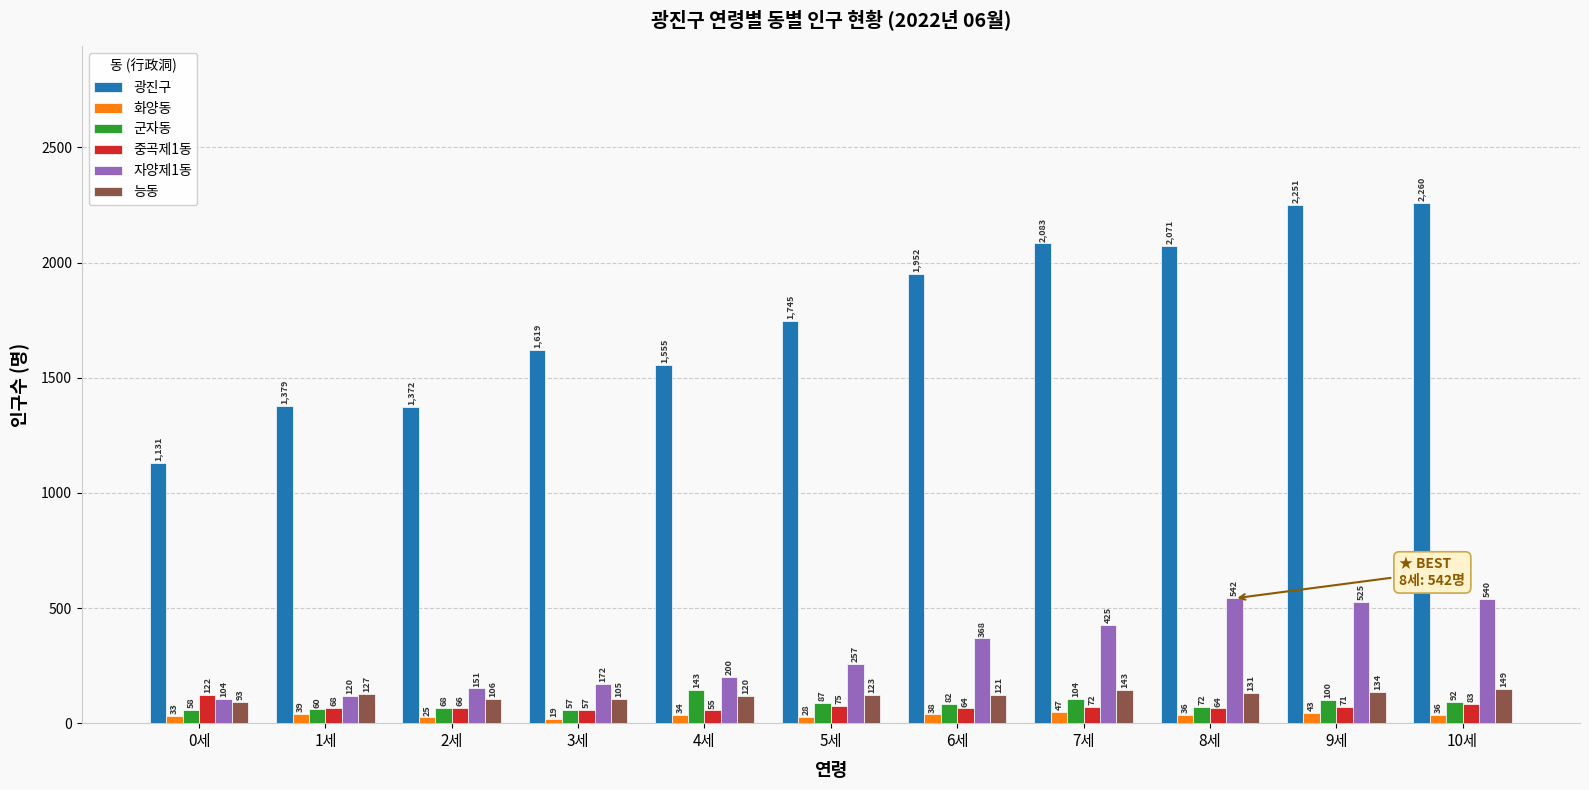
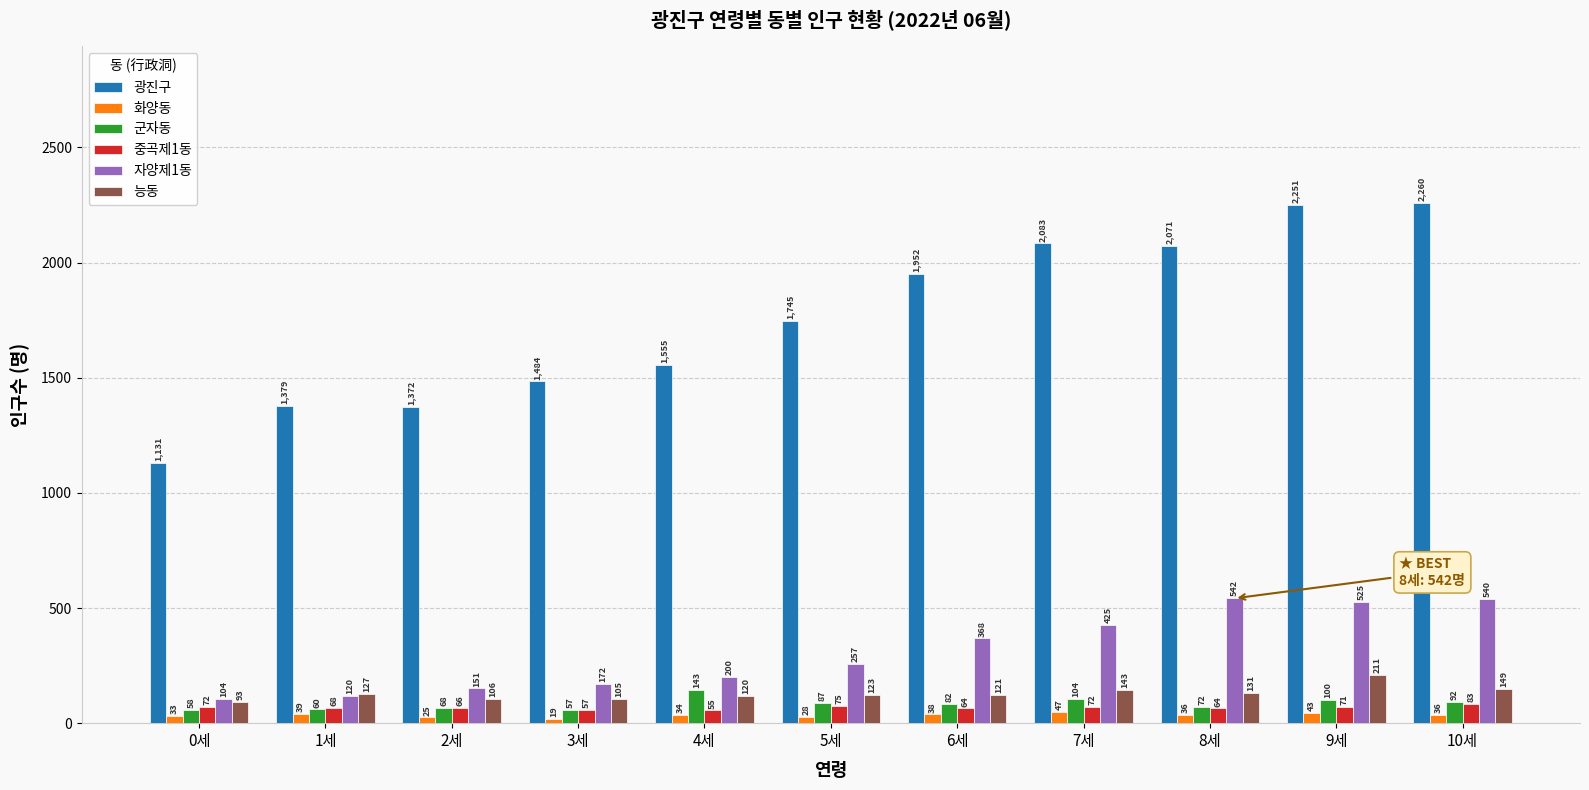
중곡제1동, 0세: 122 -> 72
광진구, 3세: 1,619 -> 1,484
능동, 9세: 134 -> 211
